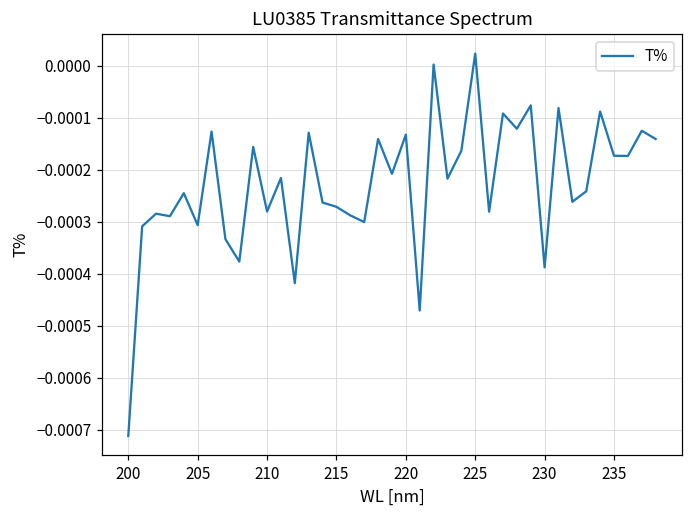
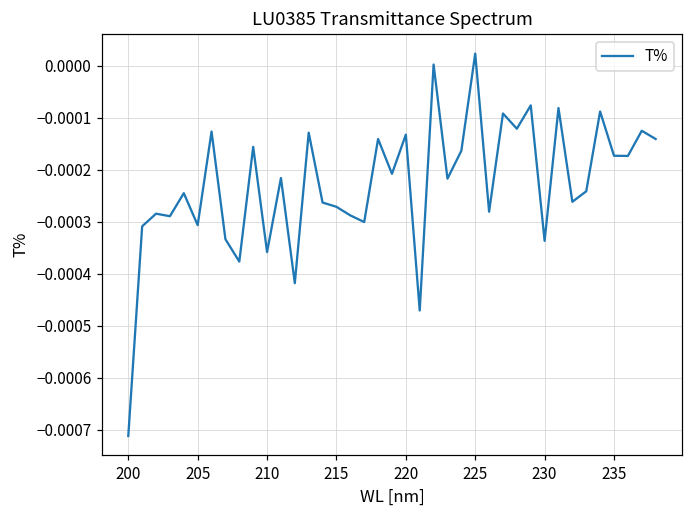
210: -0.00028 -> -0.00036
230: -0.00039 -> -0.00034
